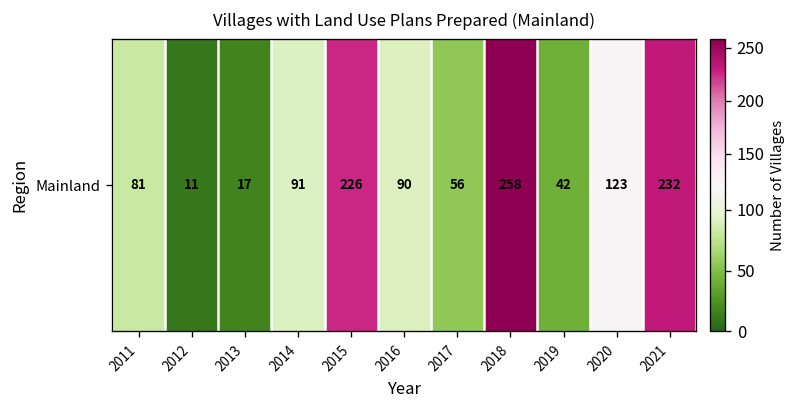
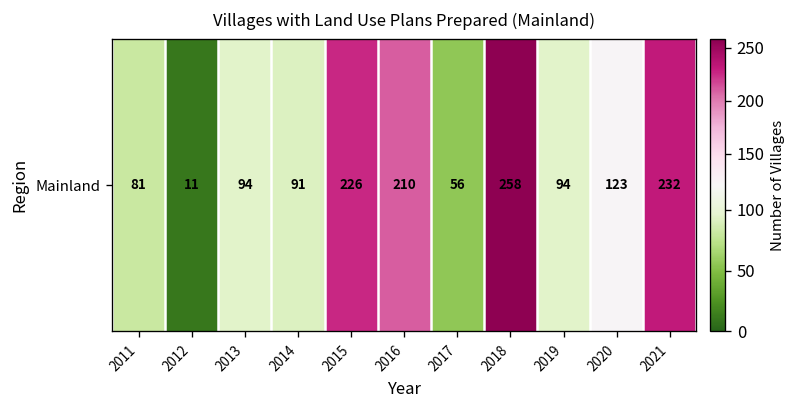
Mainland, 2013: 17 -> 94
Mainland, 2016: 90 -> 210
Mainland, 2019: 42 -> 94
